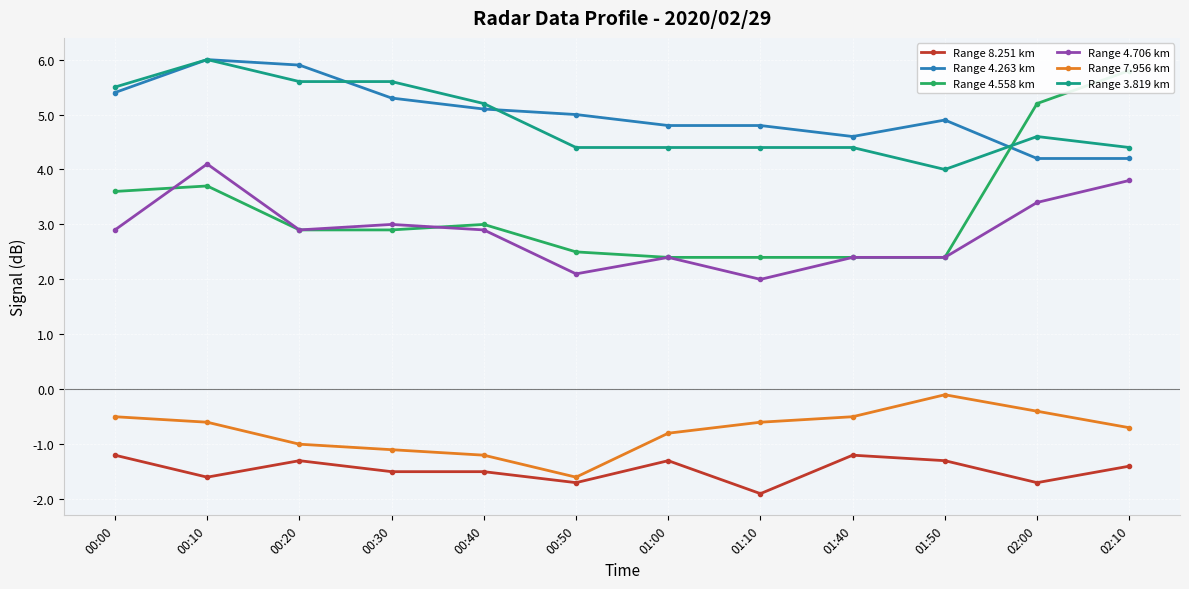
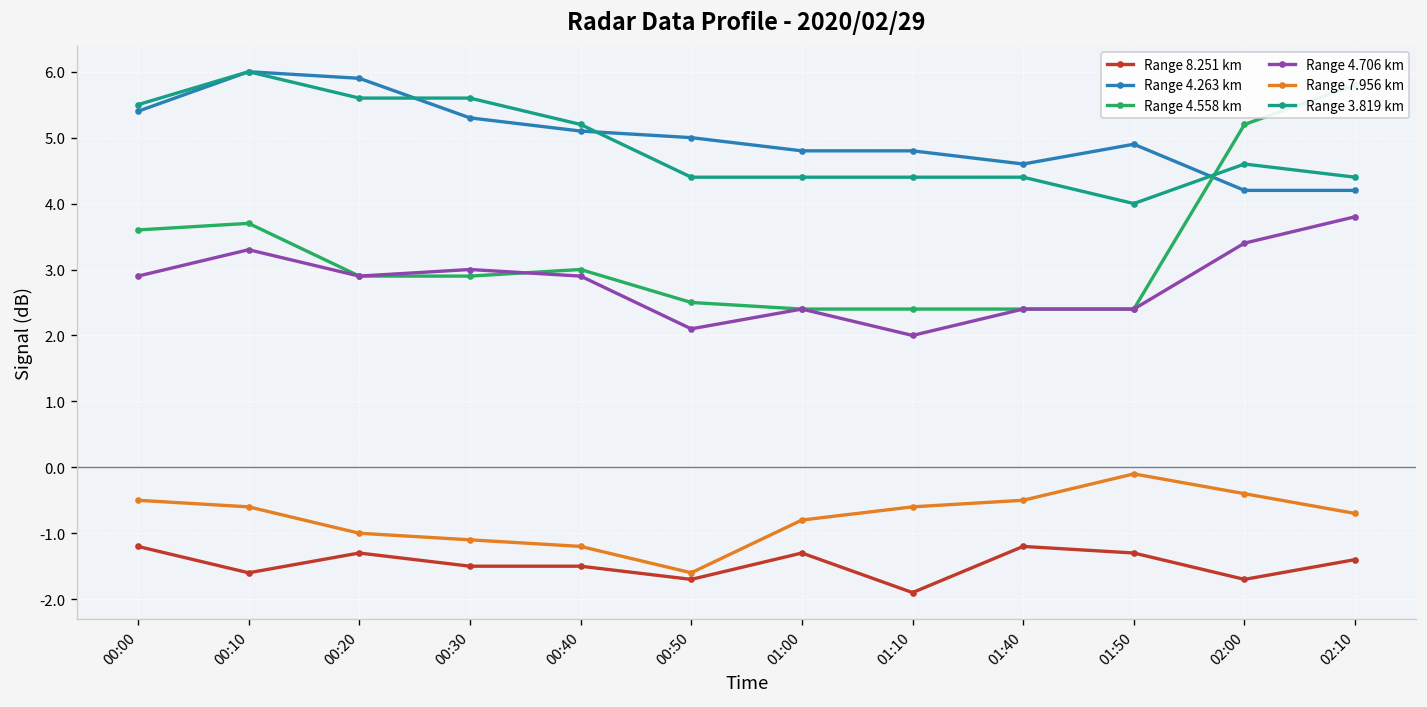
Range 4.706 km, 00:10: 4.1 -> 3.3
